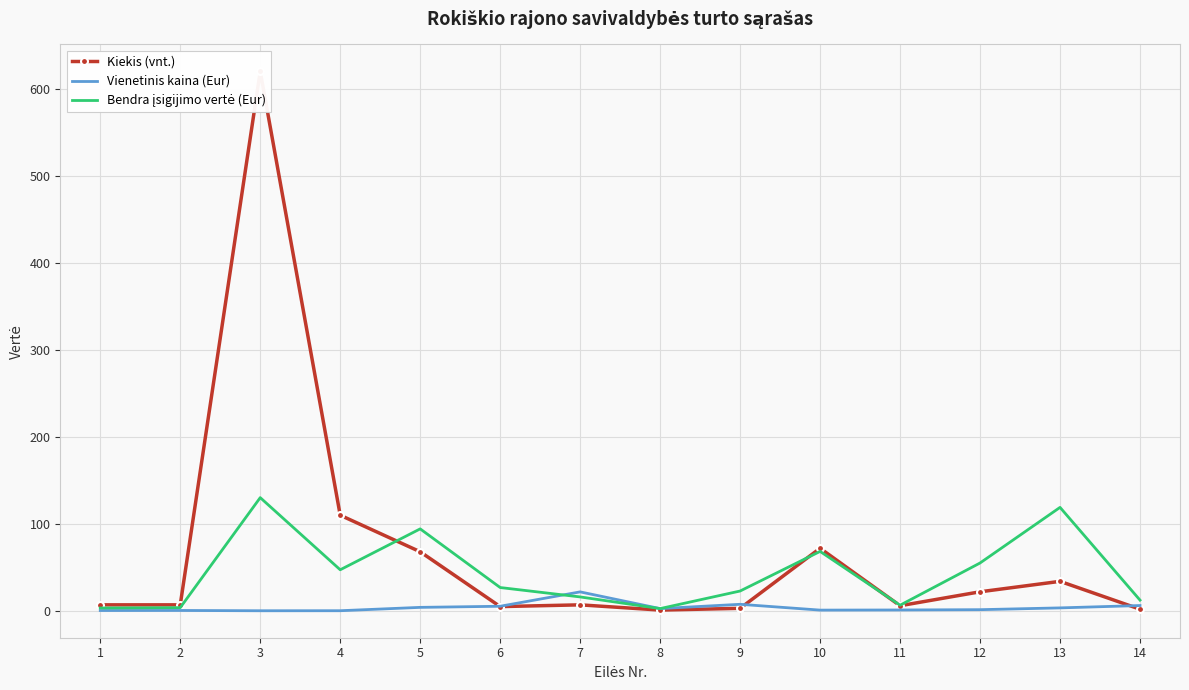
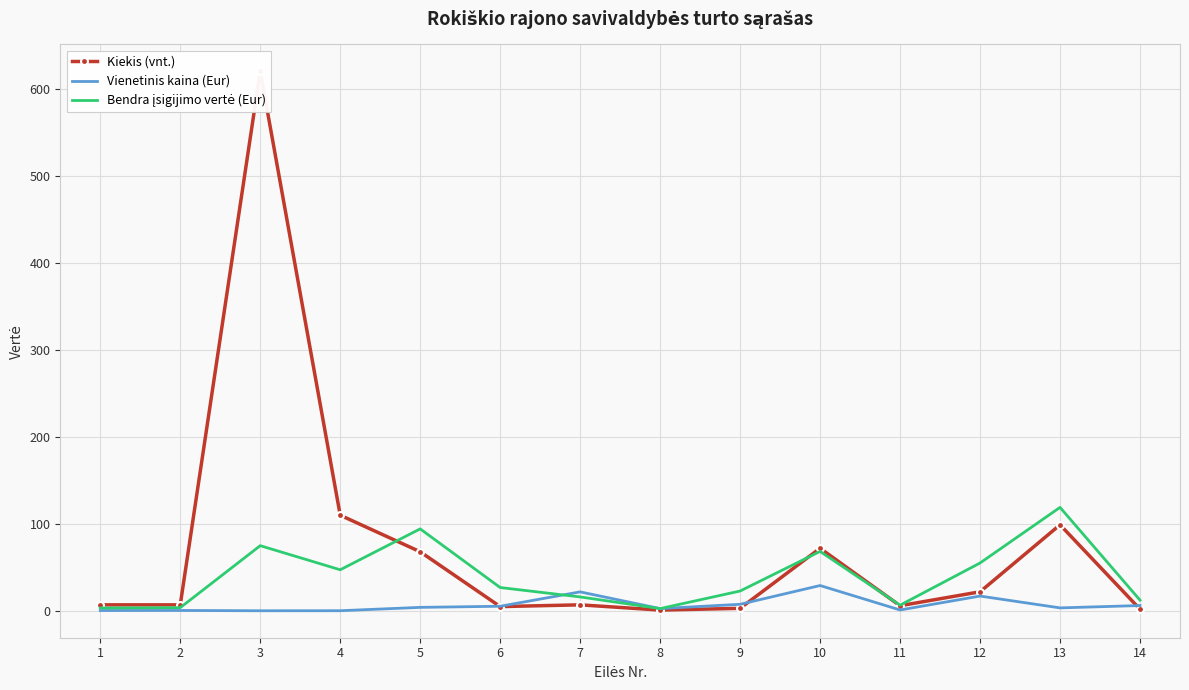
Bendra įsigijimo vertė (Eur), 3: 130 -> 80
Vienetinis kaina (Eur), 10: 0 -> 30
Vienetinis kaina (Eur), 12: 0 -> 20
Kiekis (vnt.), 13: 30 -> 100
